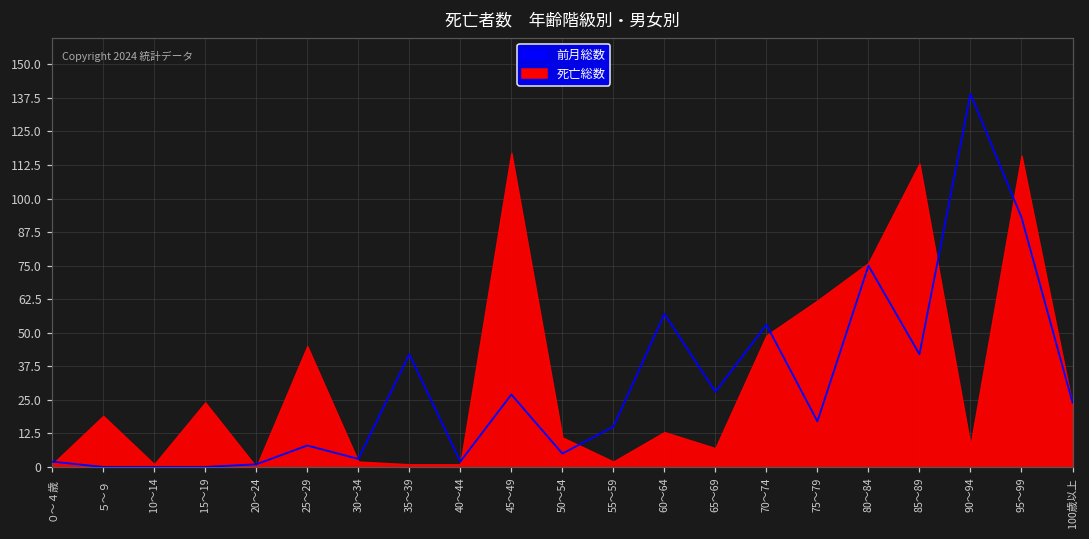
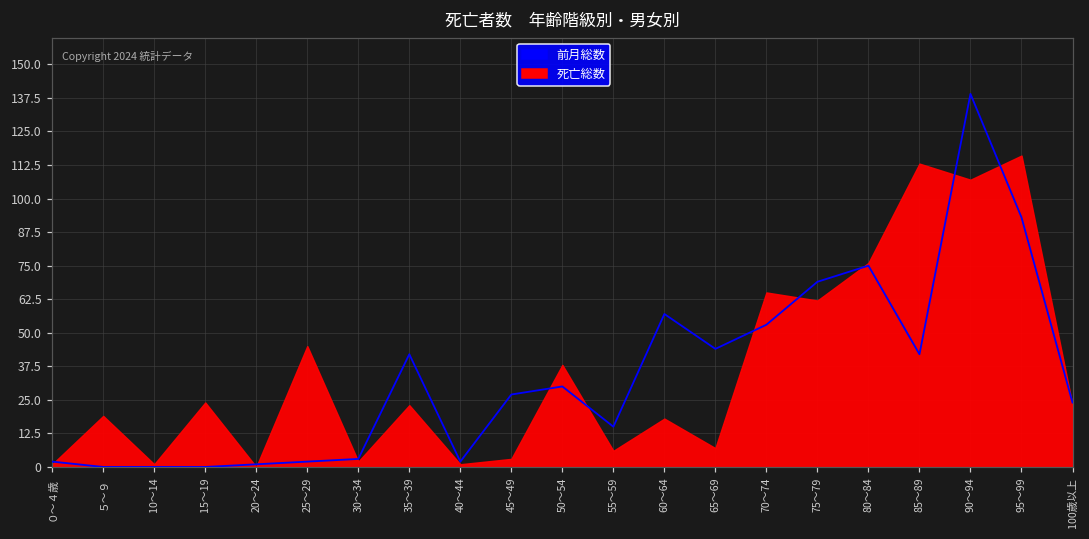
前月総数, 25～29: 8 -> 2
死亡総数, 35～39: 1 -> 23
死亡総数, 45～49: 117 -> 3
前月総数, 50～54: 5 -> 30
死亡総数, 50～54: 11 -> 38
死亡総数, 55～59: 2 -> 6
死亡総数, 60～64: 13 -> 18
前月総数, 65～69: 28 -> 44
死亡総数, 70～74: 49 -> 65
前月総数, 75～79: 17 -> 69
死亡総数, 90～94: 8 -> 107
